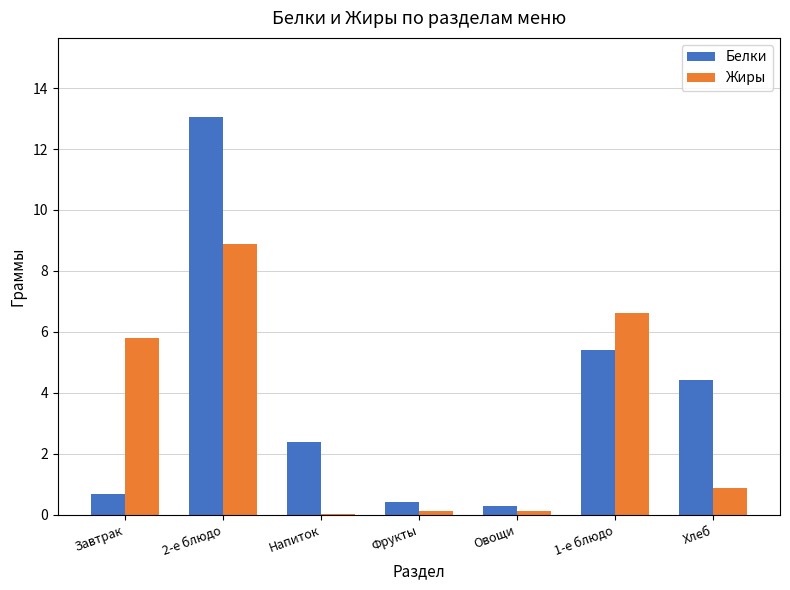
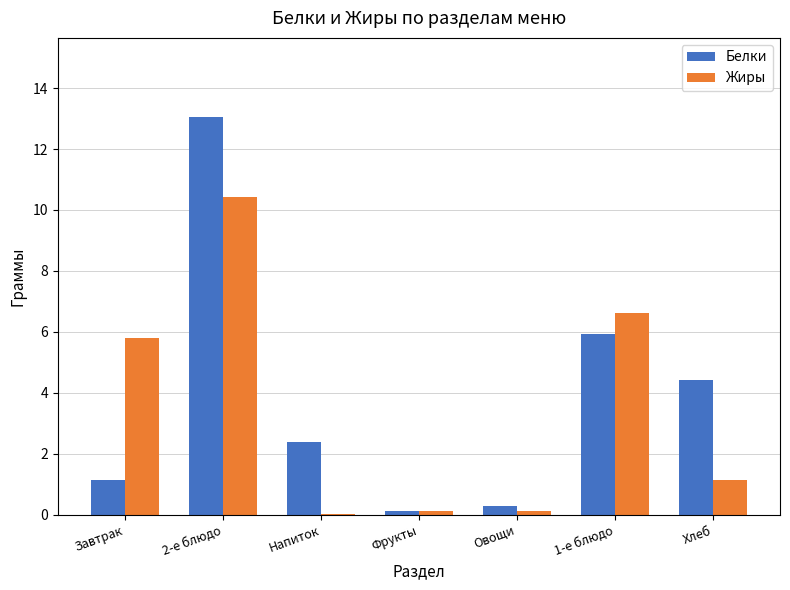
Белки, Завтрак: 0.7 -> 1.1
Жиры, 2-е блюдо: 8.9 -> 10.4
Белки, Фрукты: 0.4 -> 0.1
Белки, 1-е блюдо: 5.4 -> 5.9
Жиры, Хлеб: 0.9 -> 1.1
